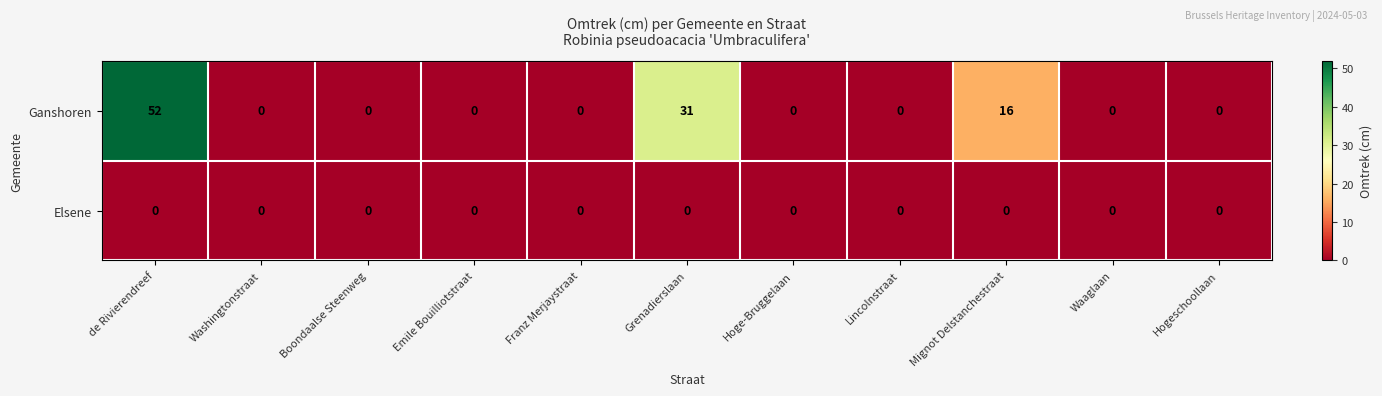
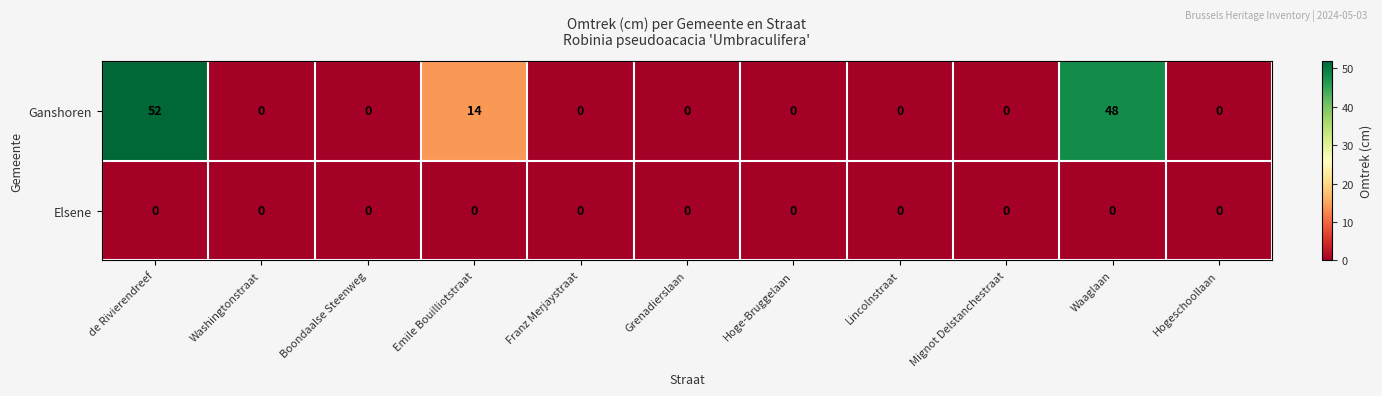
Ganshoren, Emile Bouilliotstraat: 0 -> 14
Ganshoren, Grenadierslaan: 31 -> 0
Ganshoren, Mignot Delstanchestraat: 16 -> 0
Ganshoren, Waaglaan: 0 -> 48
